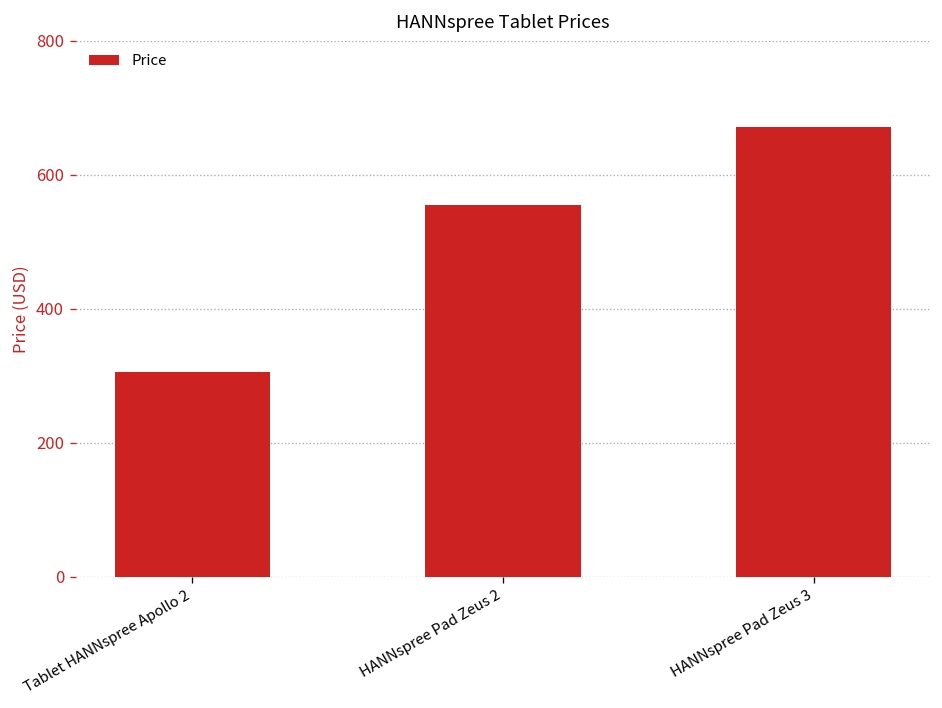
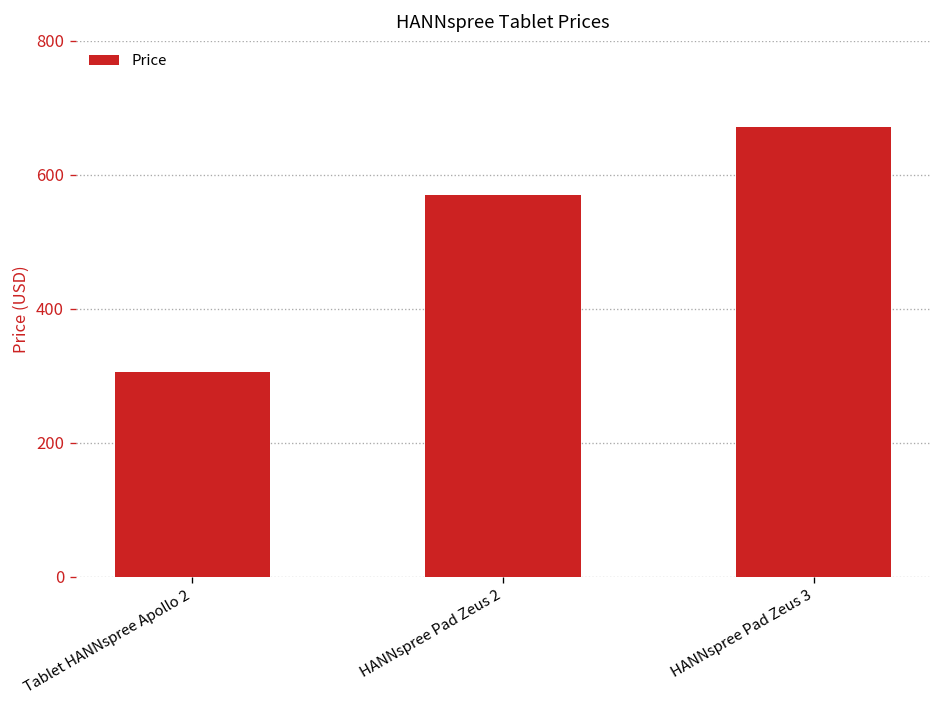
HANNspree Pad Zeus 2: 550 -> 570
